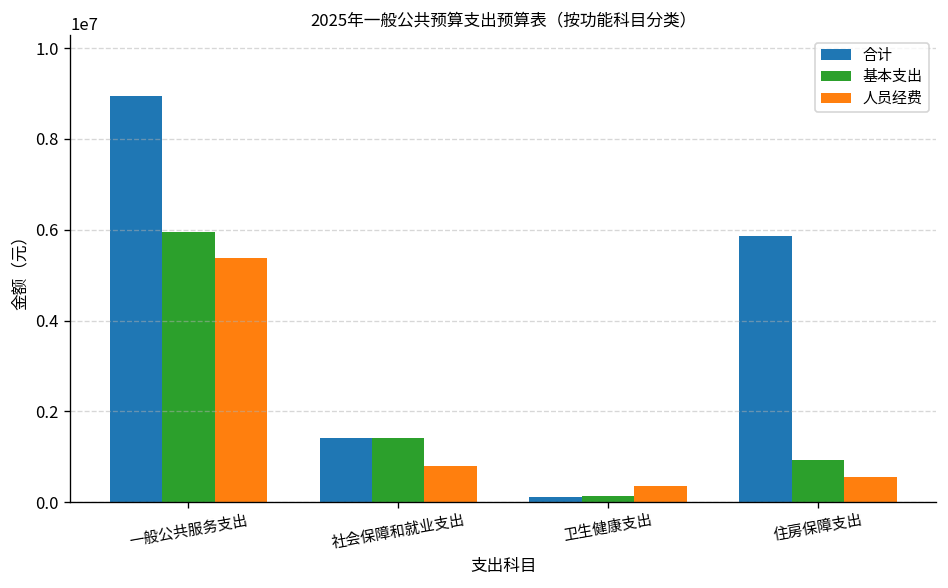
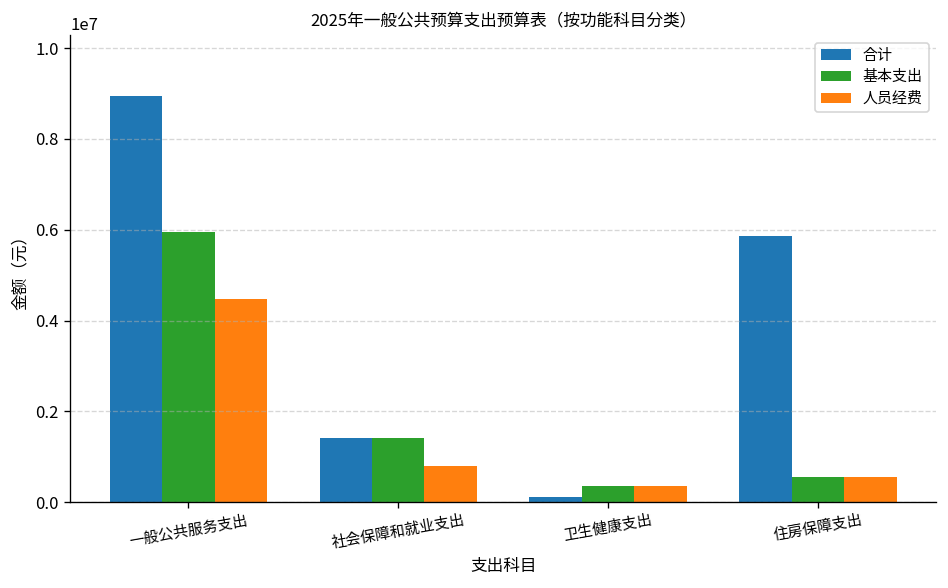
人员经费, 一般公共服务支出: 5400000 -> 4500000
基本支出, 卫生健康支出: 100000 -> 300000
基本支出, 住房保障支出: 900000 -> 500000
